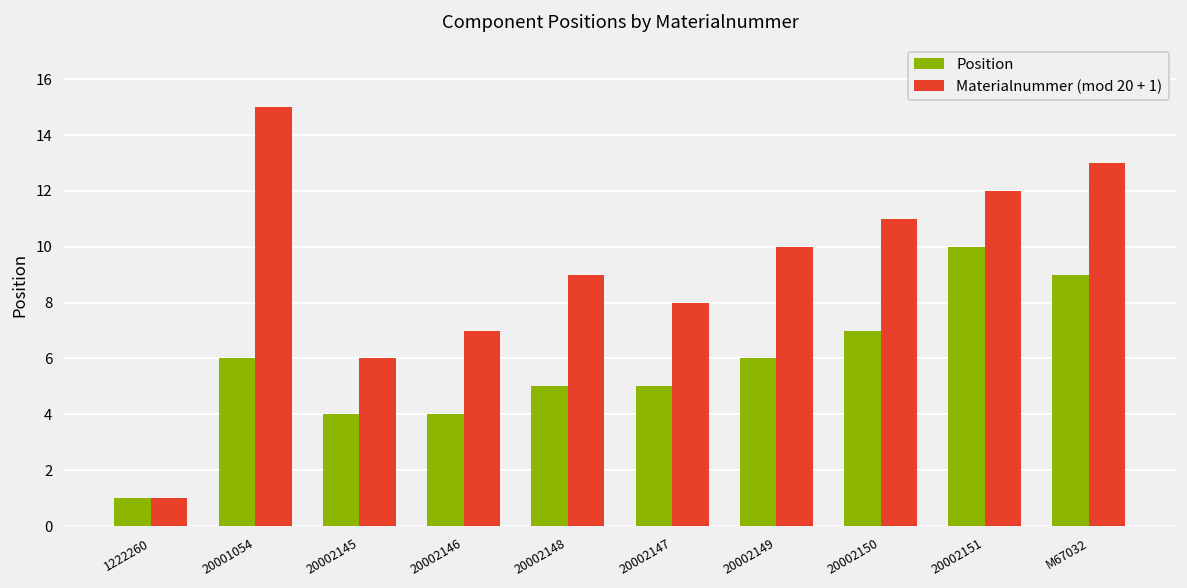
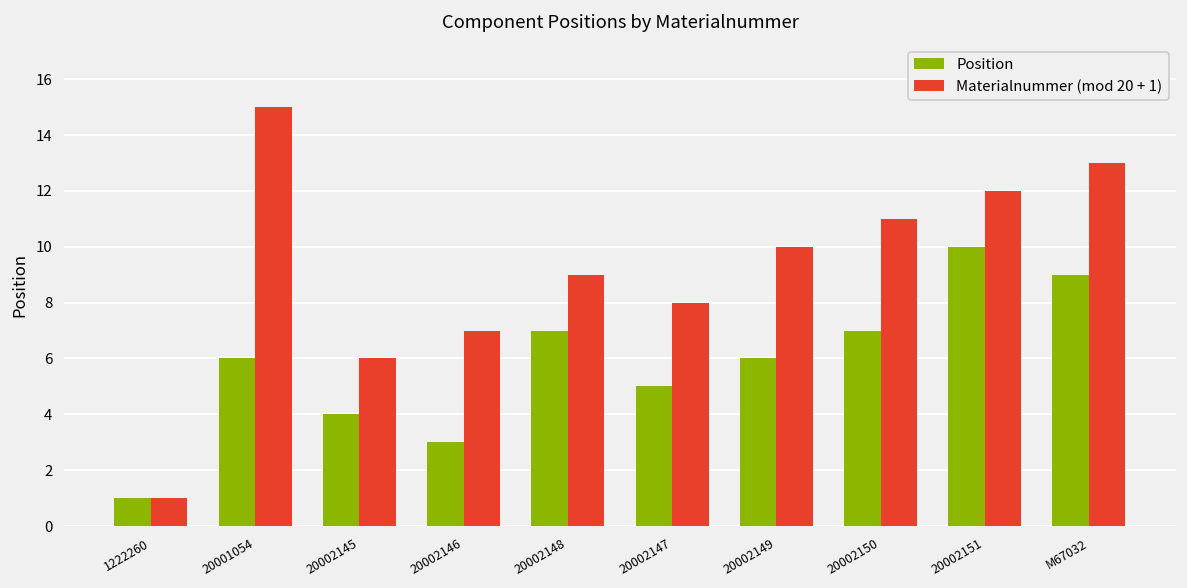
Position, 20002146: 4 -> 3
Position, 20002148: 5 -> 7
